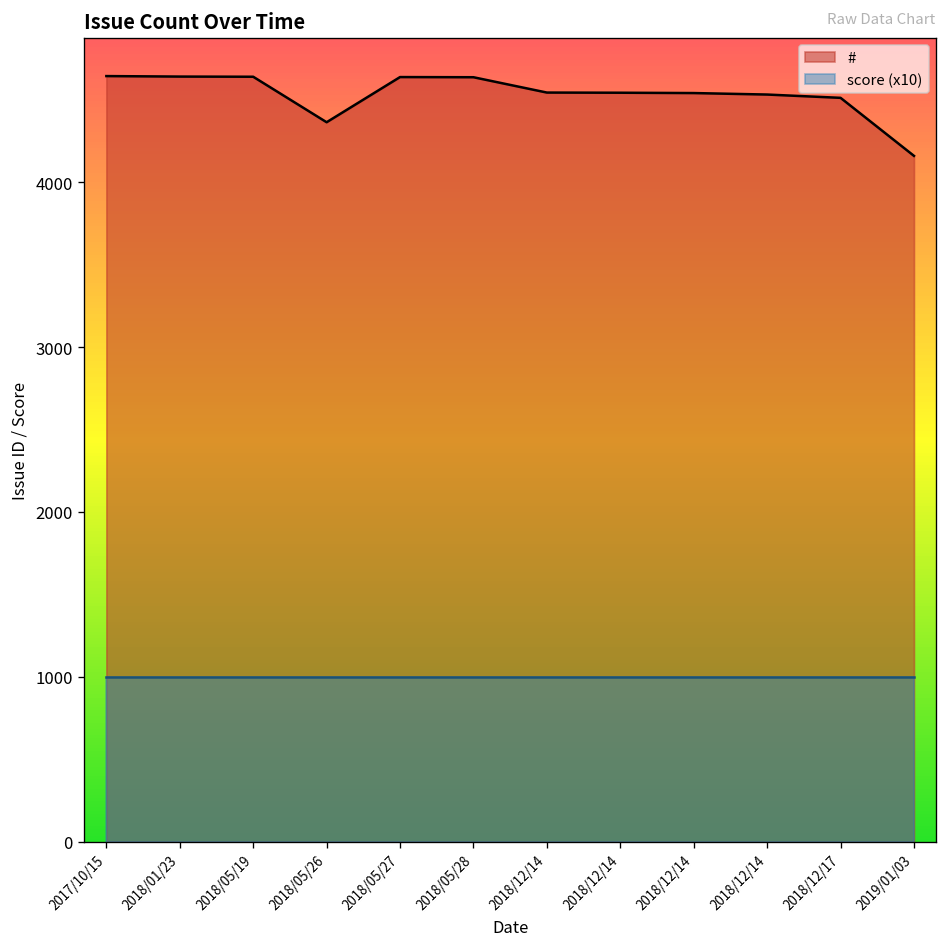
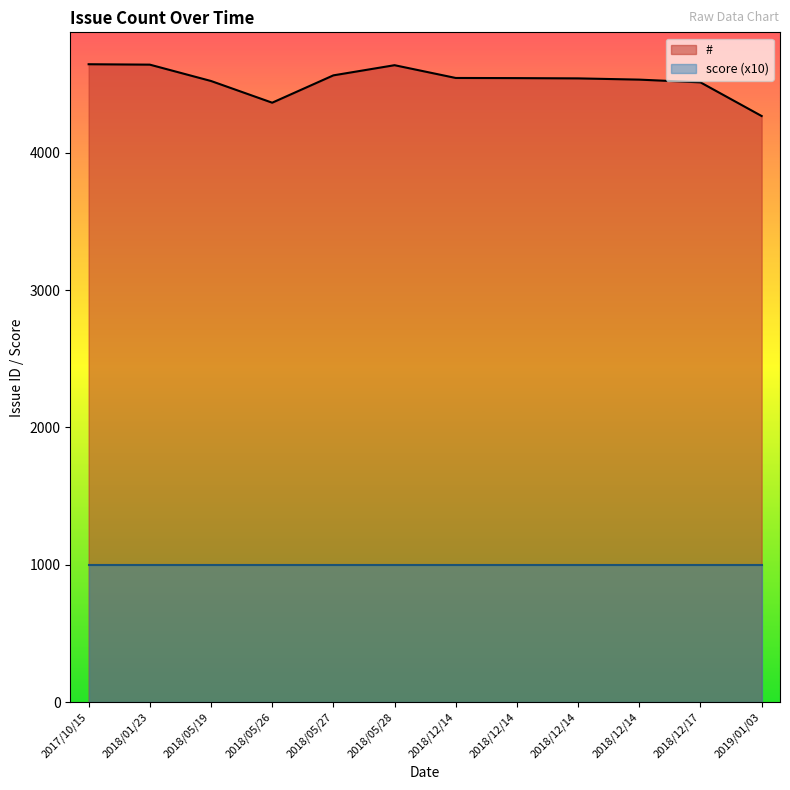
#, 2018/05/19: 4640 -> 4520
#, 2018/05/27: 4640 -> 4560
#, 2019/01/03: 4160 -> 4270
